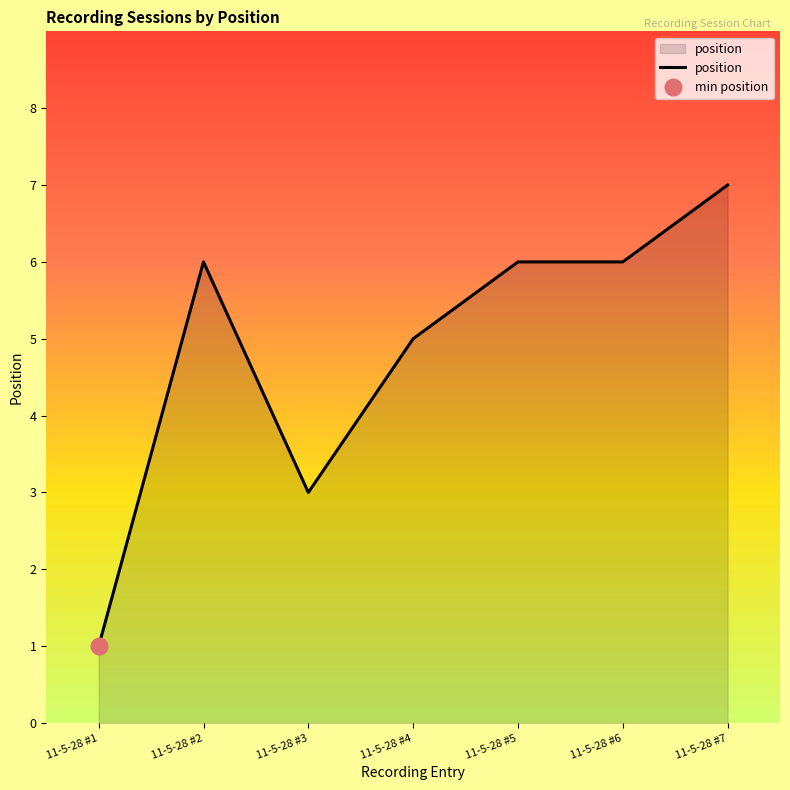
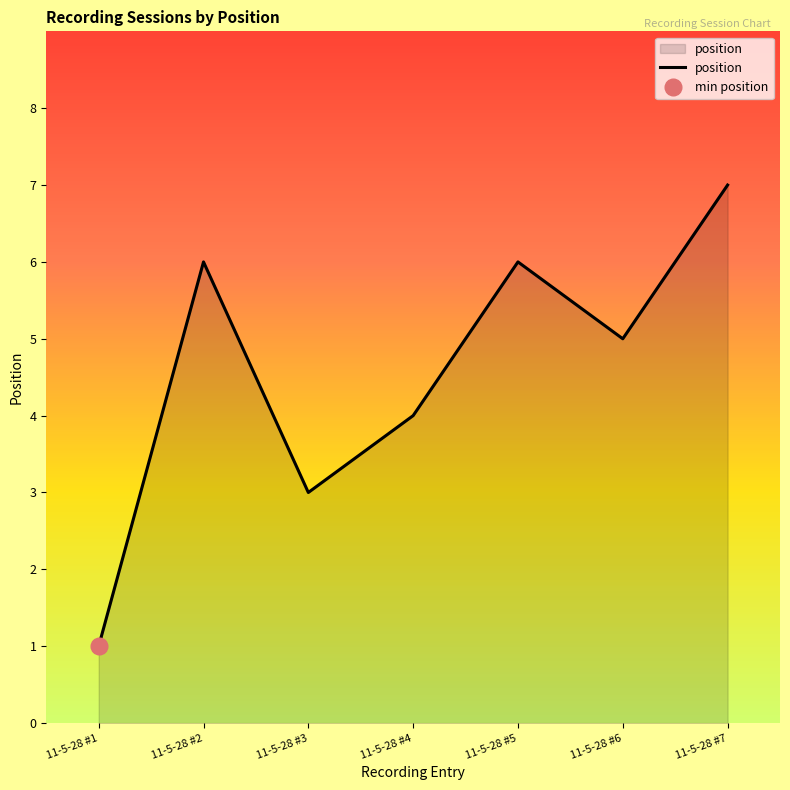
position, 11-5-28 #4: 5 -> 4
position, 11-5-28 #6: 6 -> 5
